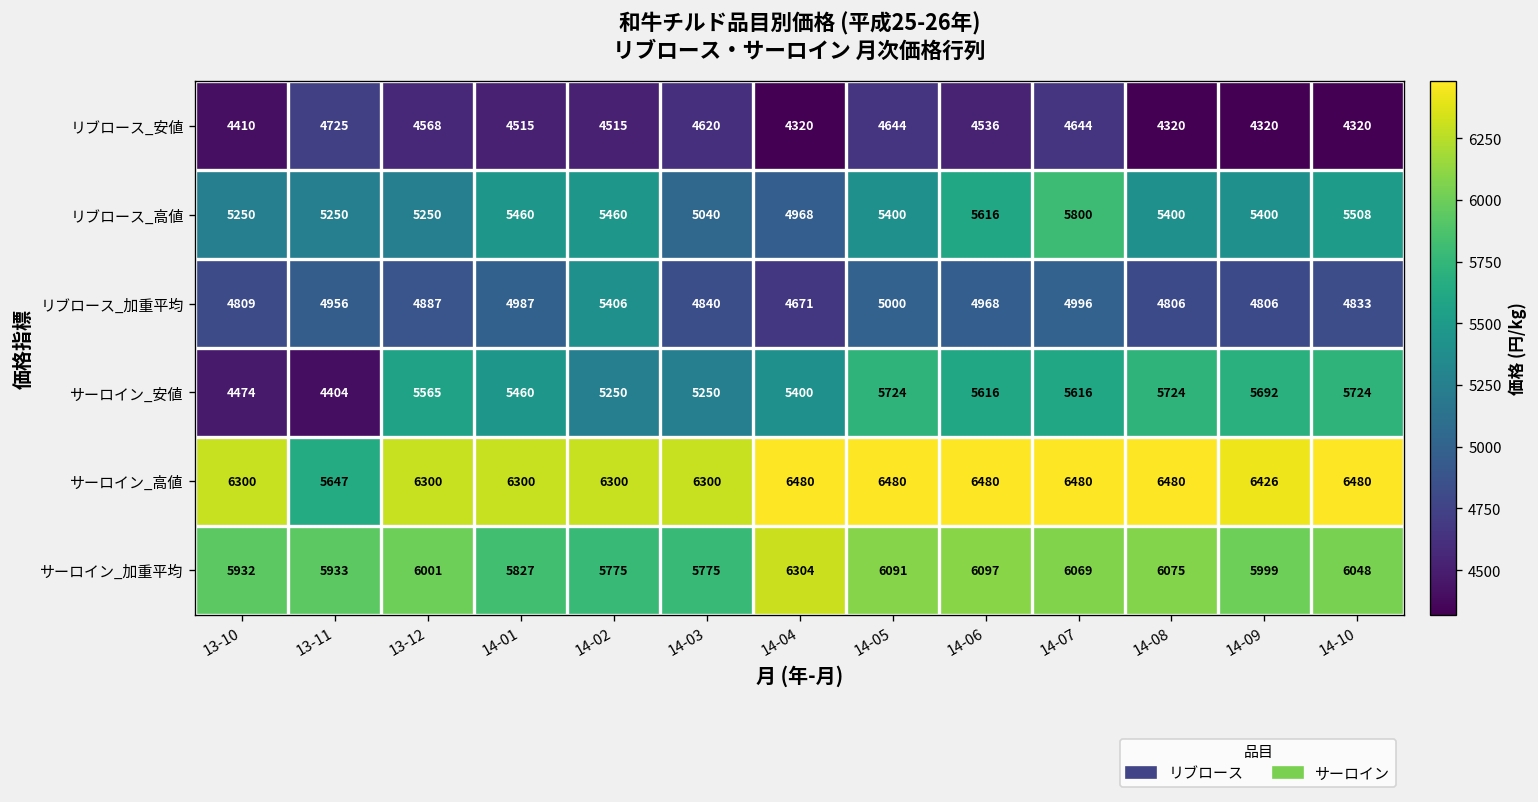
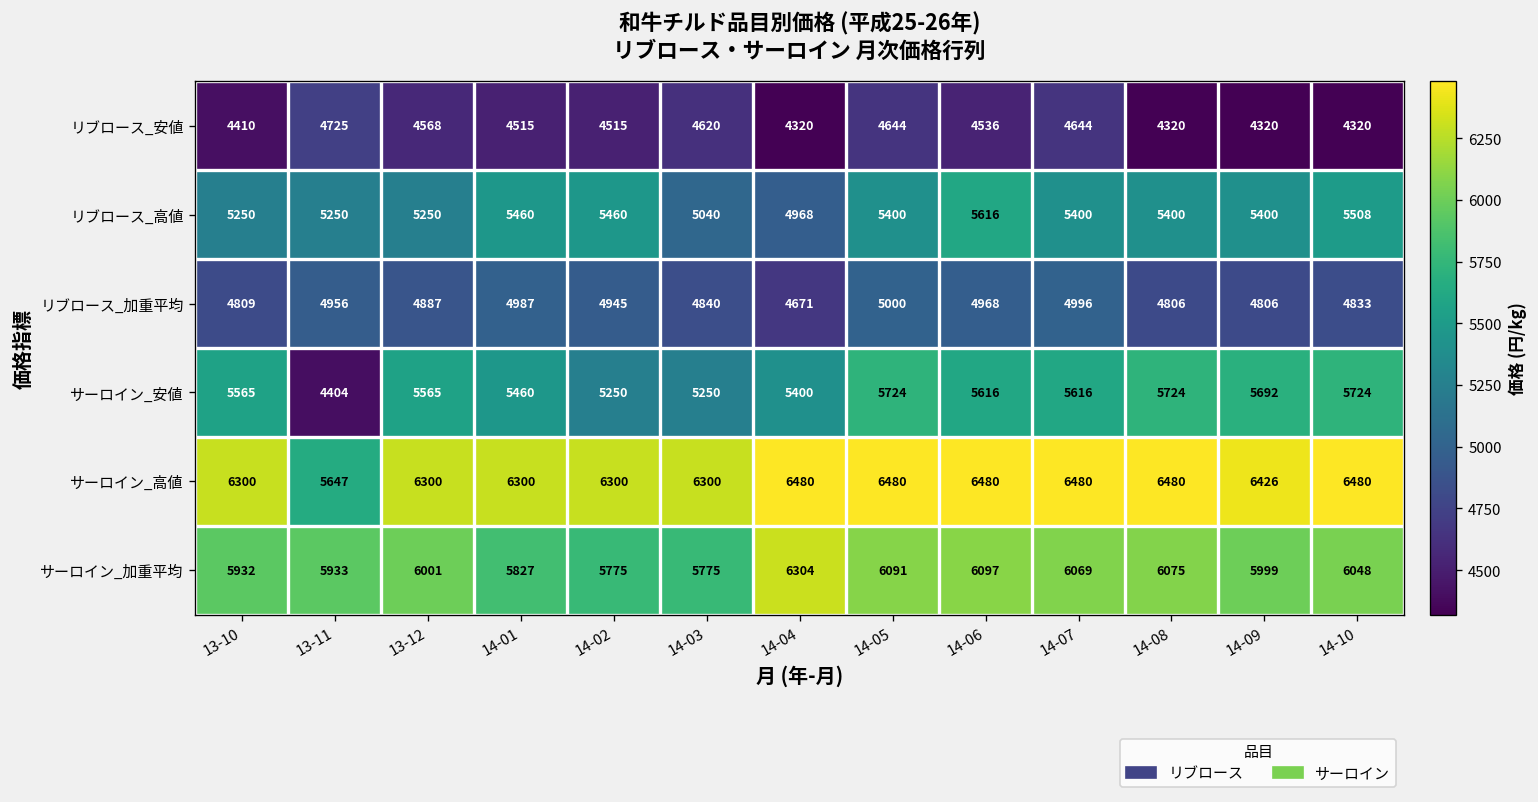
リブロース_高値, 14-07: 5800 -> 5400
リブロース_加重平均, 14-02: 5406 -> 4945
サーロイン_安値, 13-10: 4474 -> 5565
